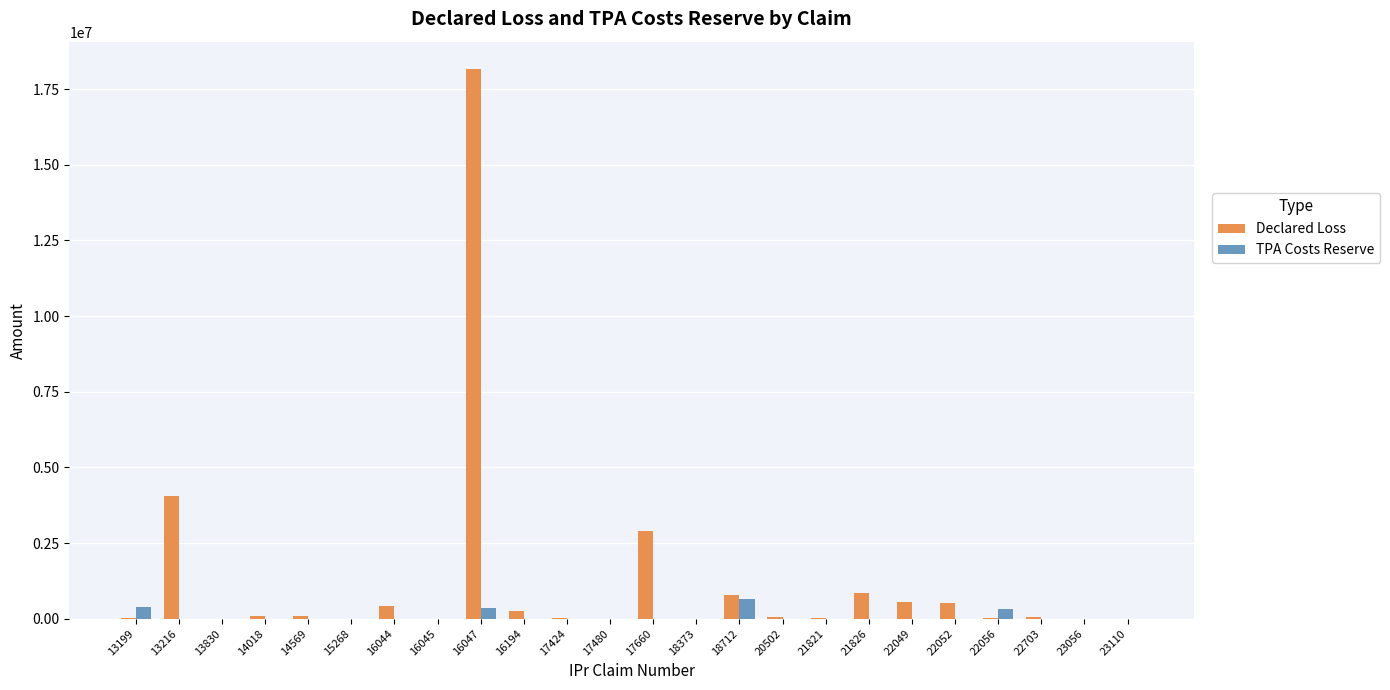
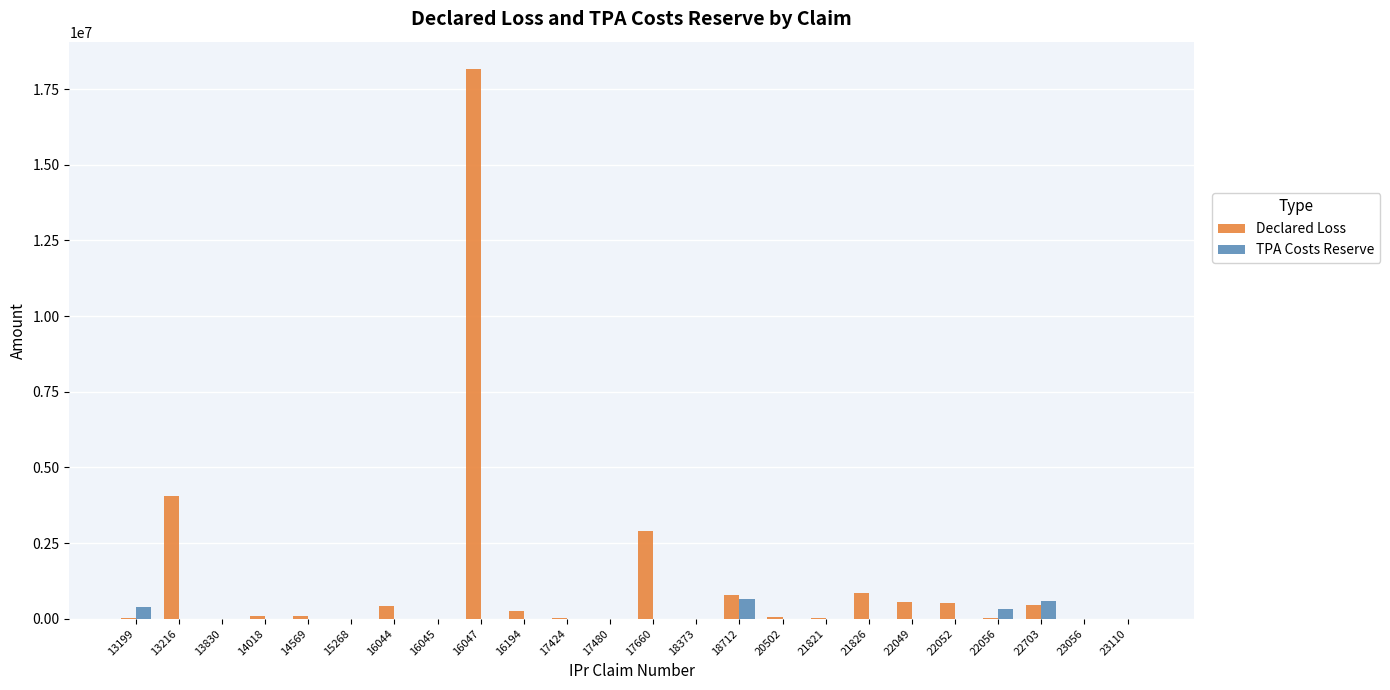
TPA Costs Reserve, 16047: 300000 -> 0
Declared Loss, 22703: 100000 -> 400000
TPA Costs Reserve, 22703: 0 -> 600000
